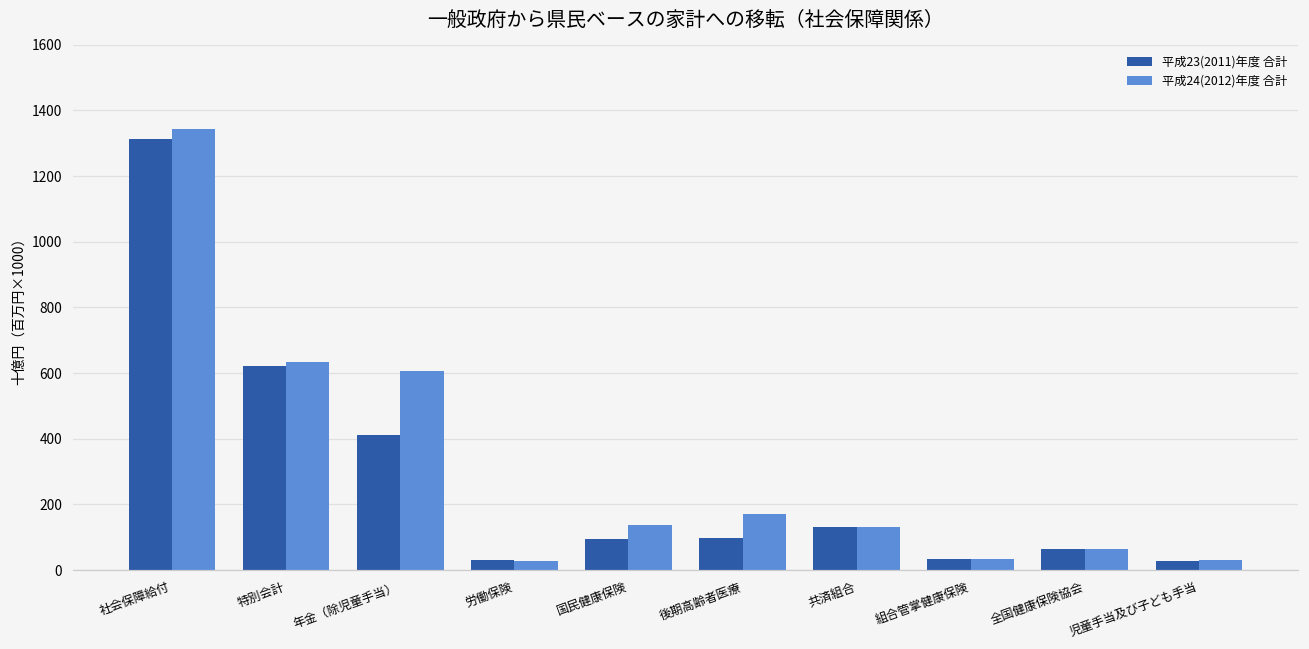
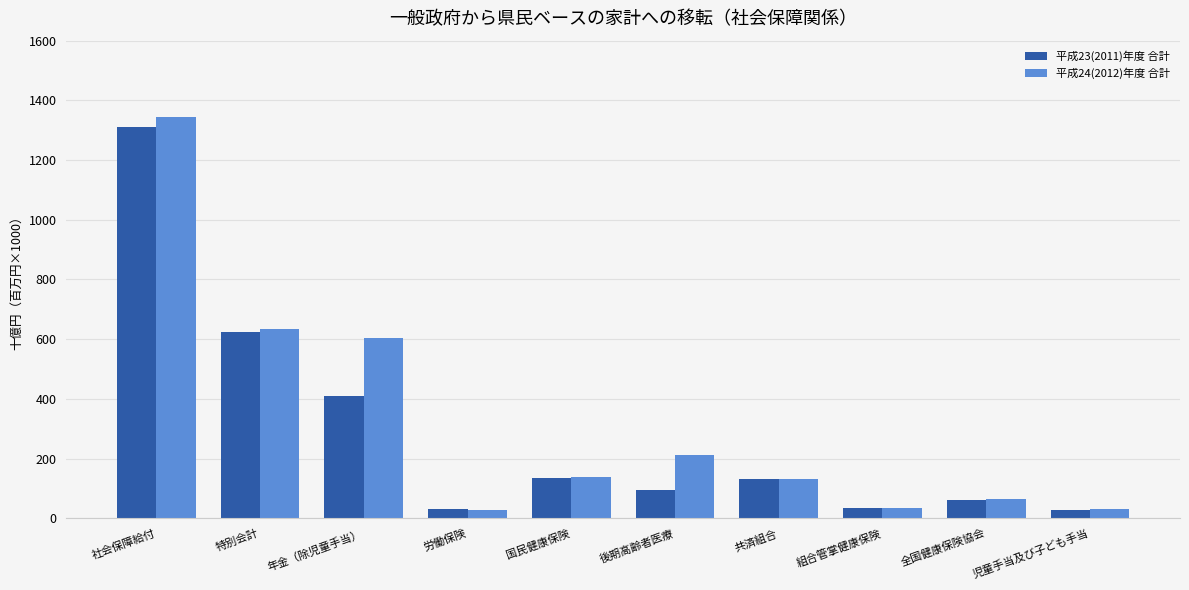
平成23(2011)年度 合計, 国民健康保険: 90 -> 130
平成24(2012)年度 合計, 後期高齢者医療: 170 -> 210
